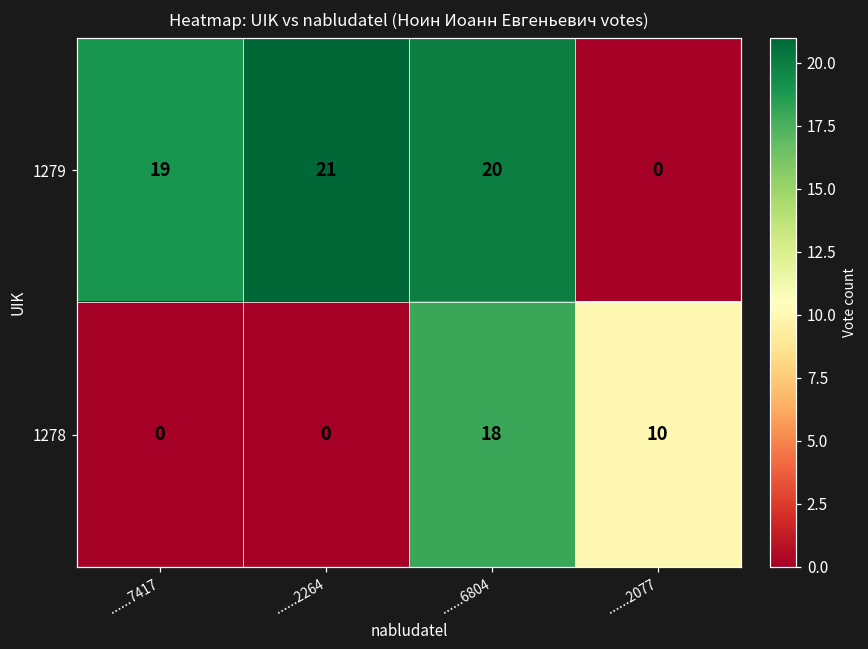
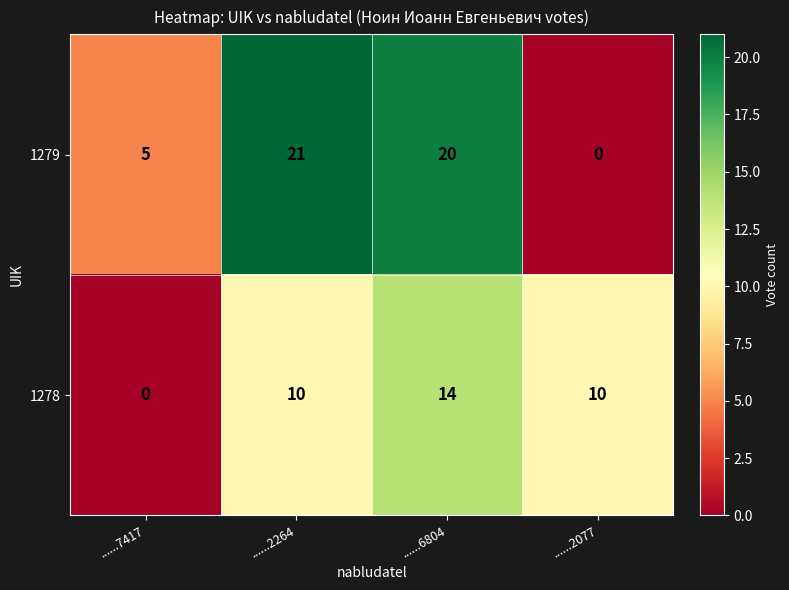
1279, ......7417: 19 -> 5
1278, ......2264: 0 -> 10
1278, ......6804: 18 -> 14
